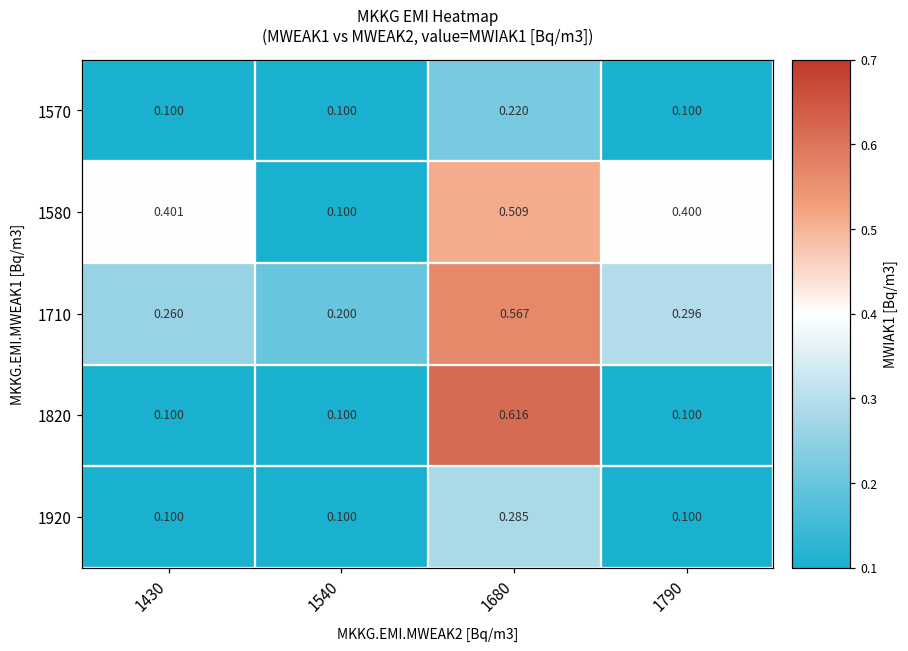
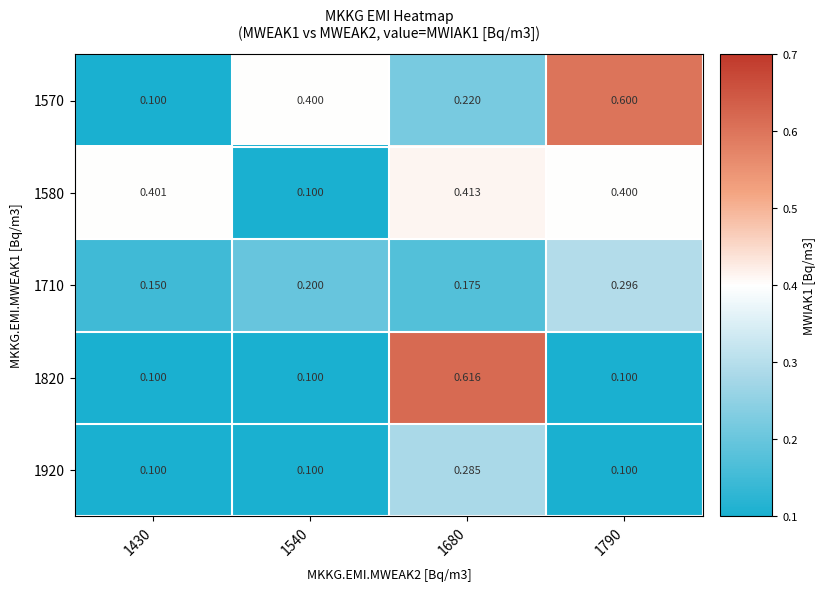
1570, 1540: 0.100 -> 0.400
1570, 1790: 0.100 -> 0.600
1580, 1680: 0.509 -> 0.413
1710, 1430: 0.260 -> 0.150
1710, 1680: 0.567 -> 0.175
